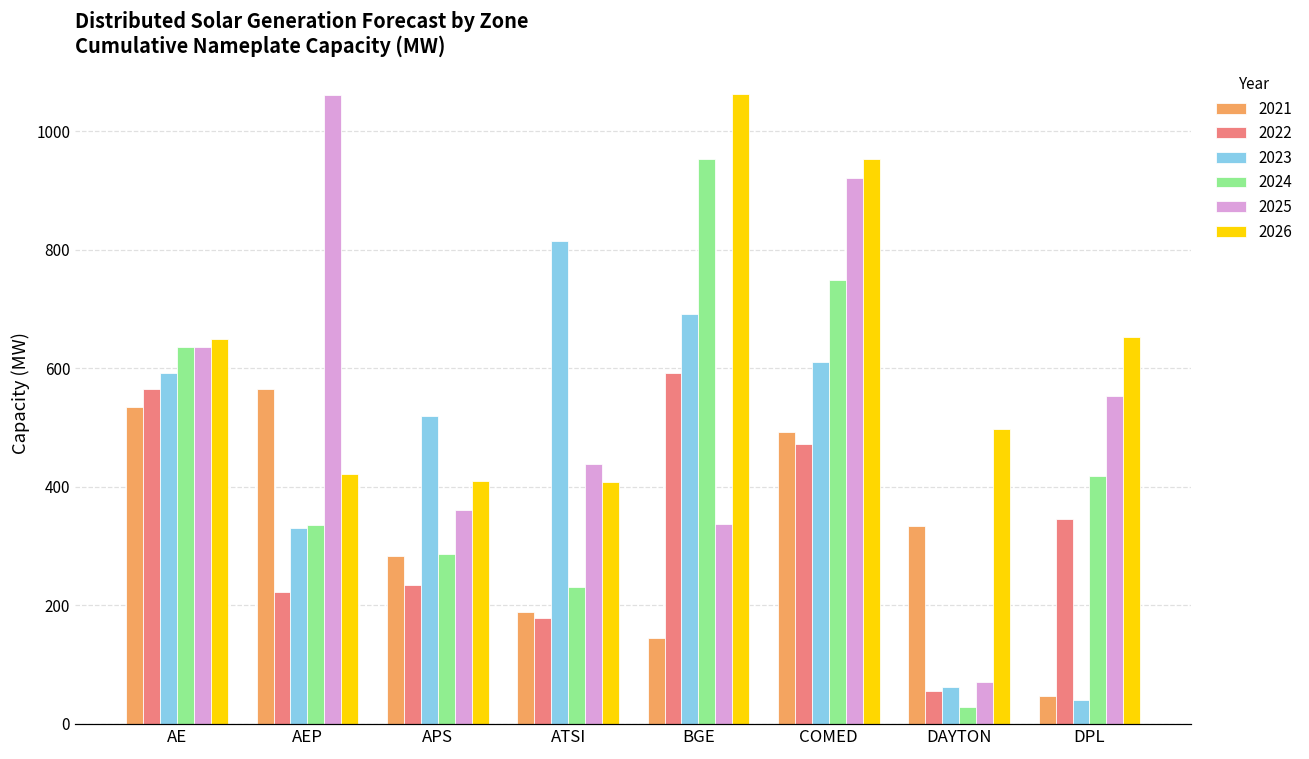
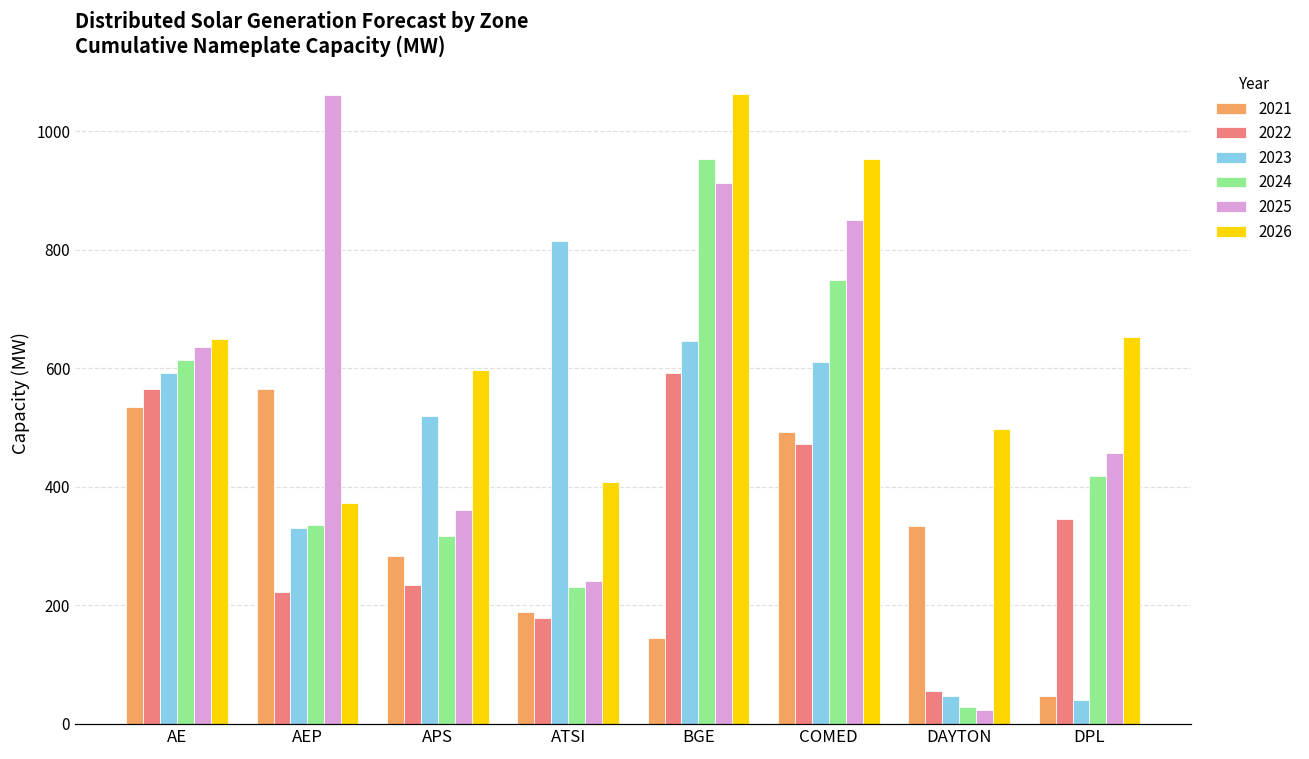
2024, AE: 640 -> 610
2026, AEP: 420 -> 370
2024, APS: 290 -> 320
2026, APS: 410 -> 600
2025, ATSI: 440 -> 240
2023, BGE: 690 -> 650
2025, BGE: 340 -> 910
2025, COMED: 920 -> 850
2023, DAYTON: 60 -> 50
2025, DAYTON: 70 -> 20
2025, DPL: 550 -> 460
